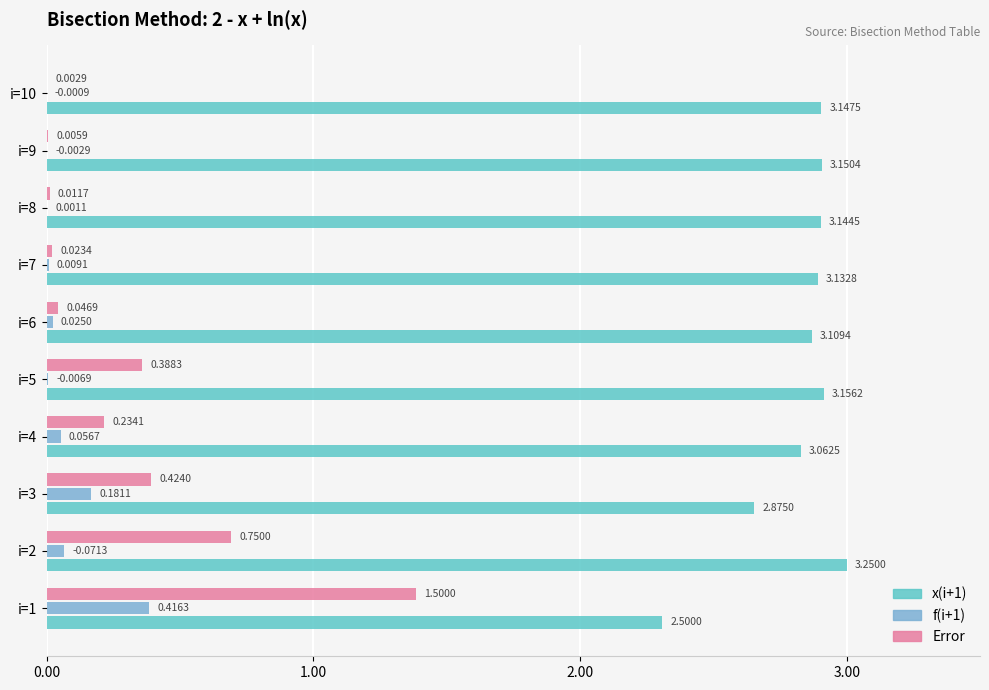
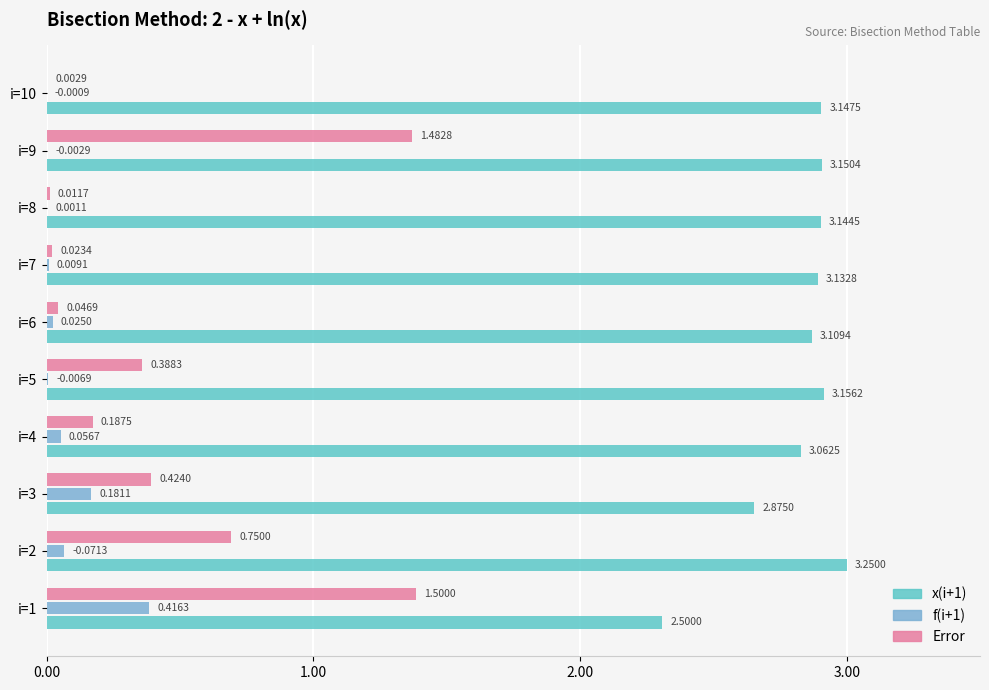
Error, i=9: 0.0059 -> 1.4828
Error, i=4: 0.2341 -> 0.1875
